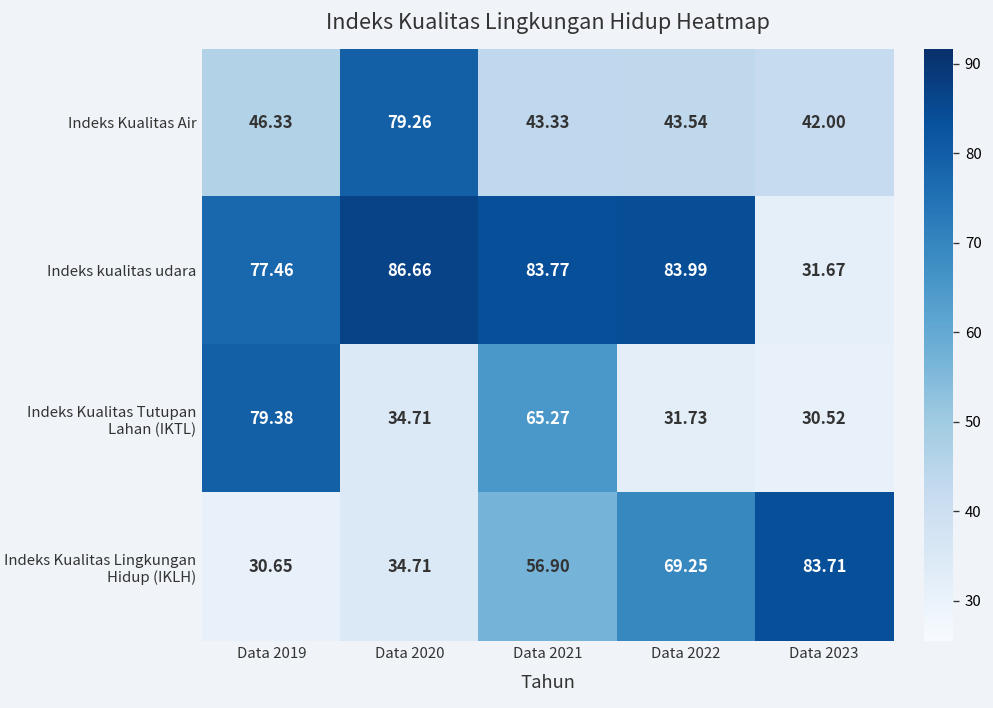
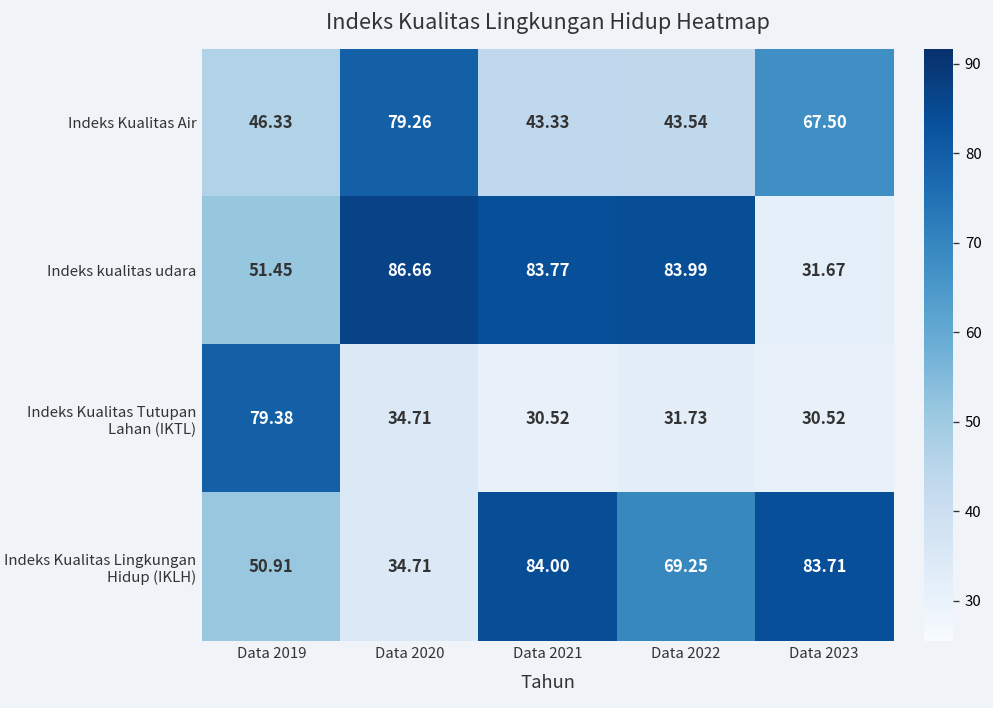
Indeks Kualitas Air, Data 2023: 42.00 -> 67.50
Indeks kualitas udara, Data 2019: 77.46 -> 51.45
Indeks Kualitas Tutupan Lahan (IKTL), Data 2021: 65.27 -> 30.52
Indeks Kualitas Lingkungan Hidup (IKLH), Data 2019: 30.65 -> 50.91
Indeks Kualitas Lingkungan Hidup (IKLH), Data 2021: 56.90 -> 84.00
